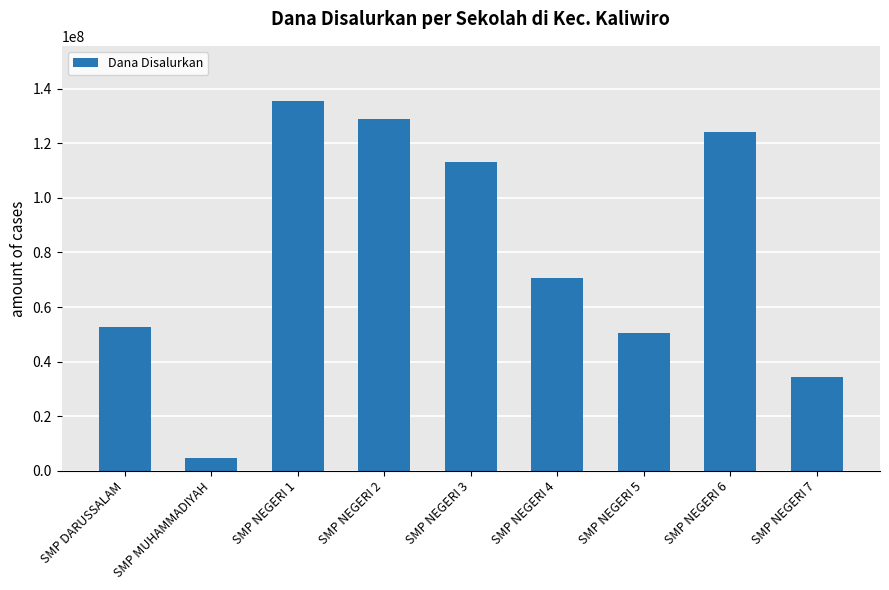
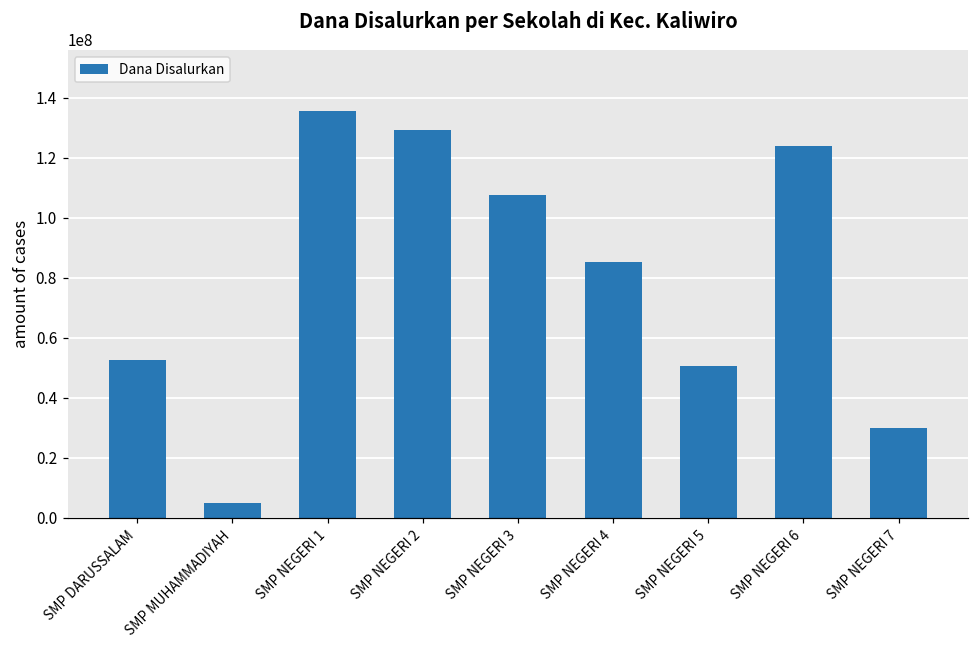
SMP NEGERI 3: 113000000 -> 108000000
SMP NEGERI 4: 71000000 -> 85000000
SMP NEGERI 7: 34000000 -> 30000000
